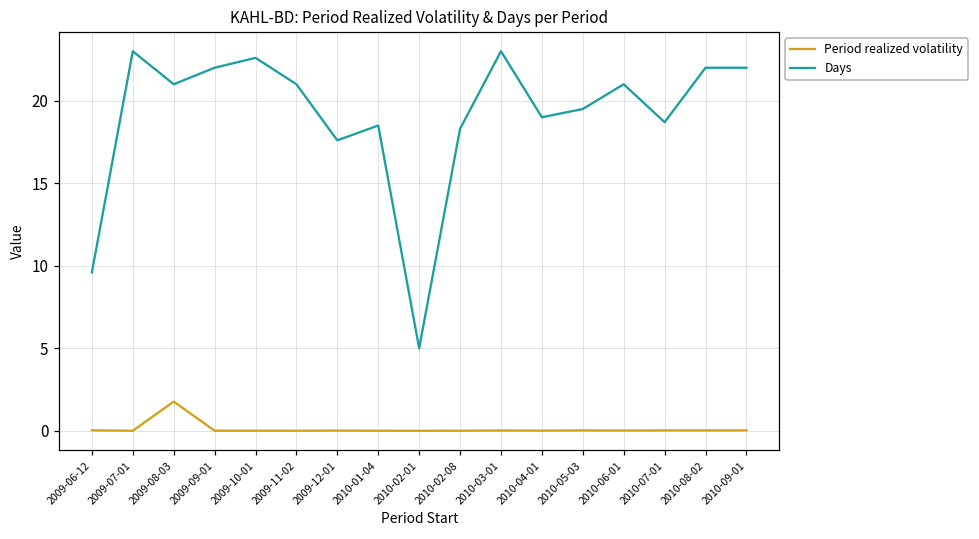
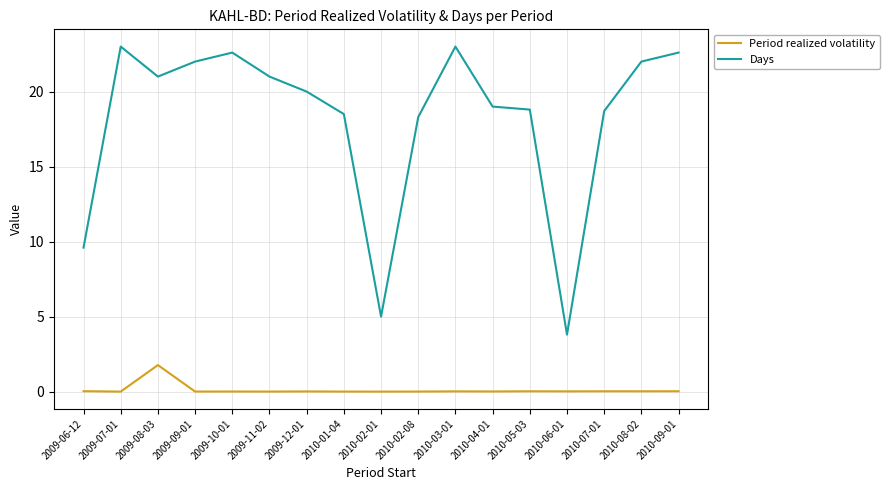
Days, 2009-12-01: 17.6 -> 20.0
Days, 2010-05-03: 19.5 -> 18.8
Days, 2010-06-01: 21.0 -> 3.8
Days, 2010-09-01: 22.0 -> 22.6
